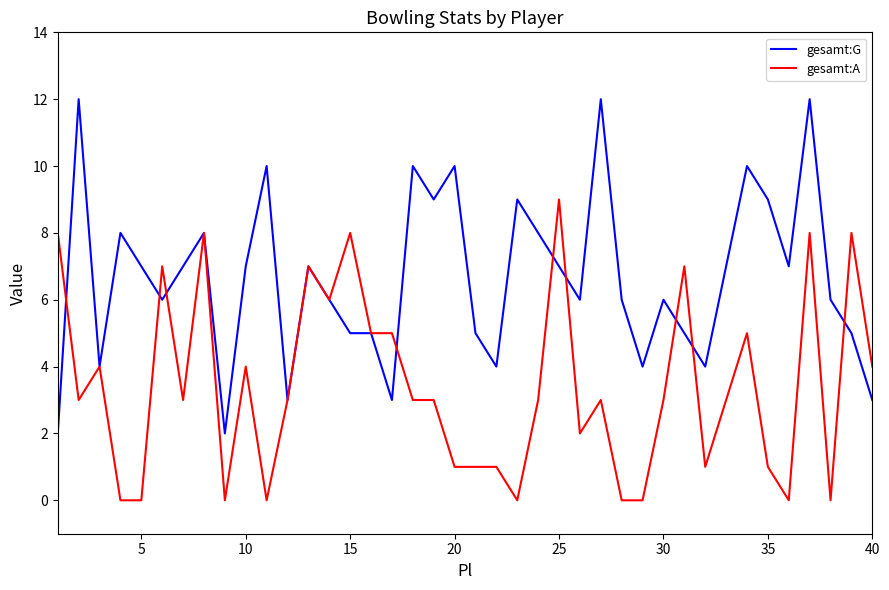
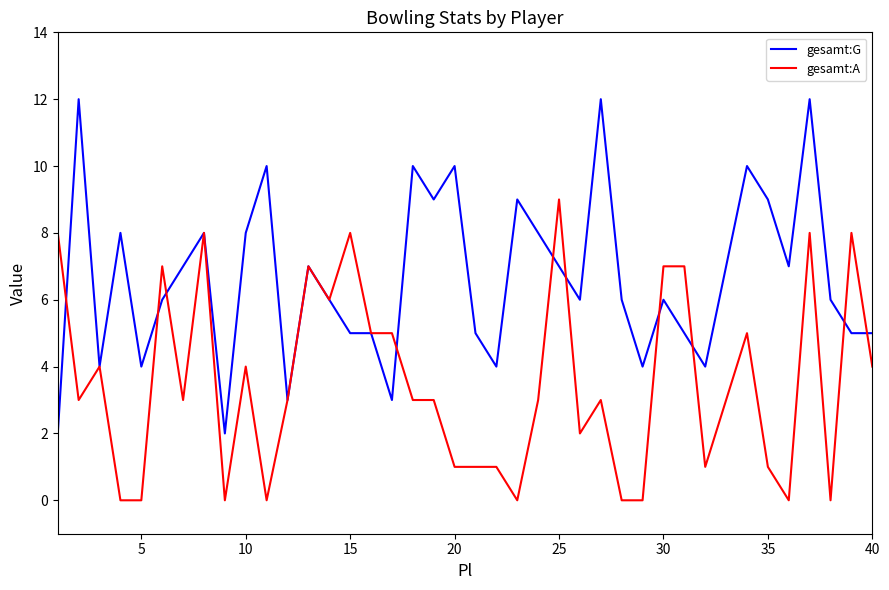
gesamt:G, 5: 7 -> 4
gesamt:G, 10: 7 -> 8
gesamt:A, 30: 3 -> 7
gesamt:G, 40: 3 -> 5
